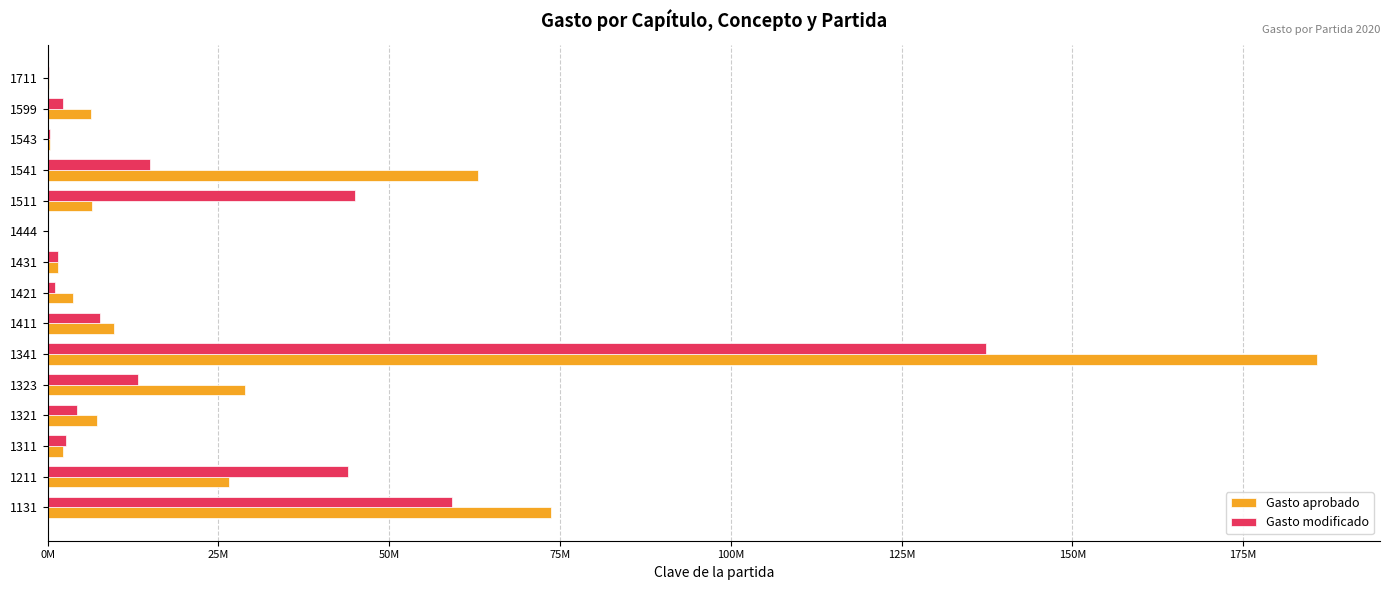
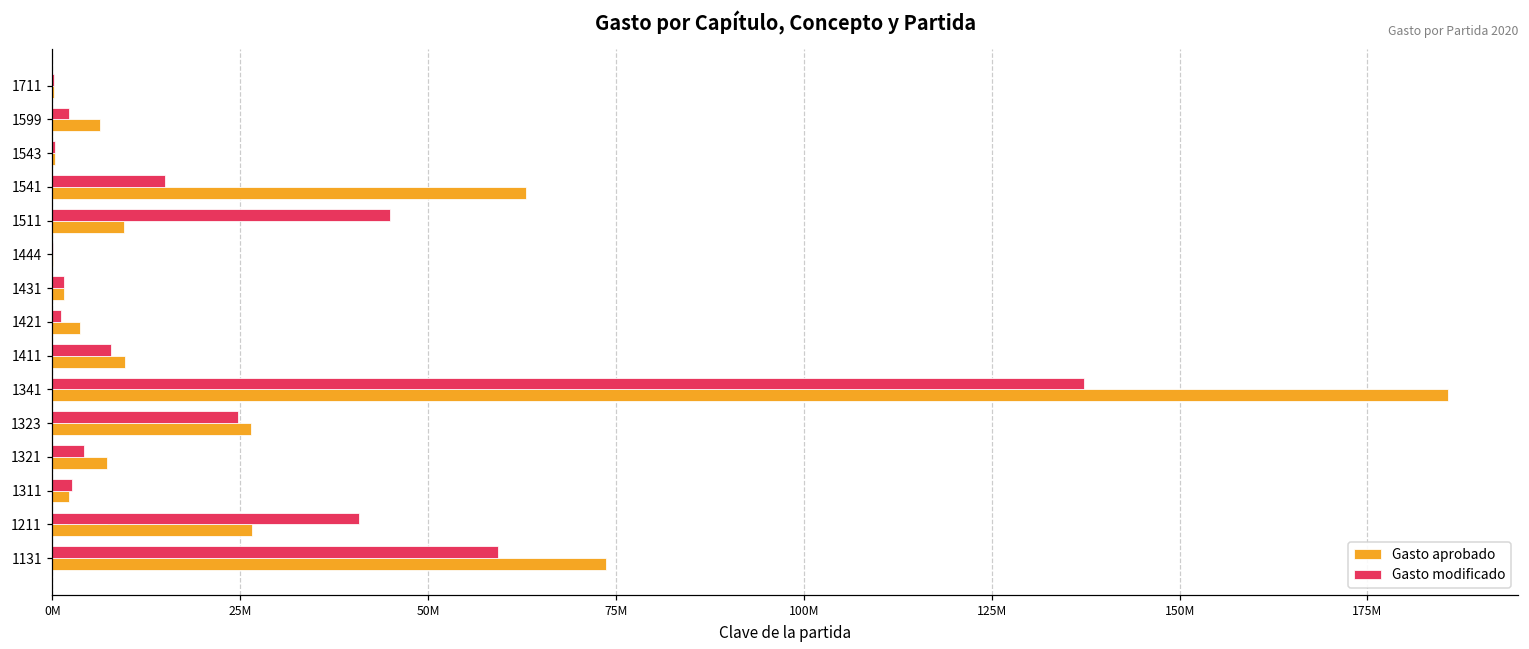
Gasto aprobado, 1511: 6000000 -> 10000000
Gasto modificado, 1323: 13000000 -> 25000000
Gasto aprobado, 1323: 29000000 -> 26000000
Gasto modificado, 1211: 44000000 -> 41000000
